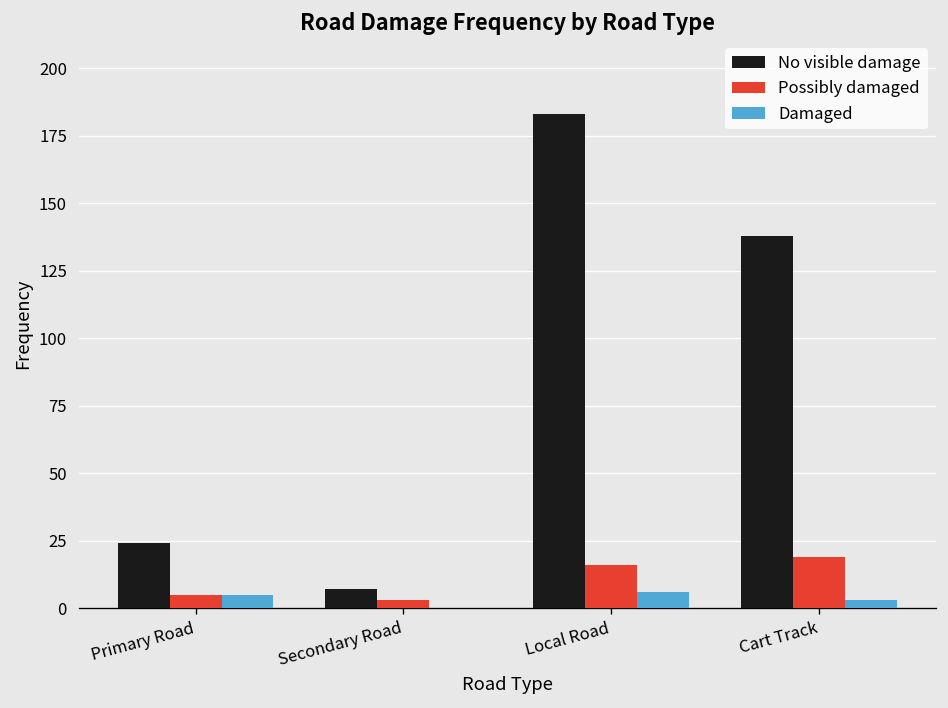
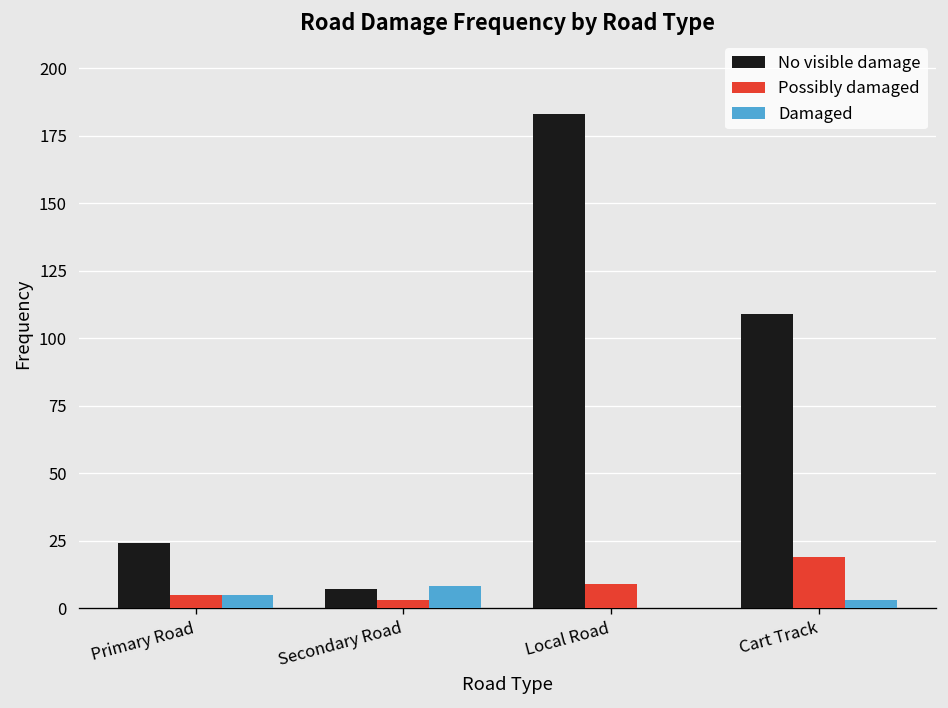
Damaged, Secondary Road: 0 -> 8
Possibly damaged, Local Road: 16 -> 9
Damaged, Local Road: 6 -> 0
No visible damage, Cart Track: 138 -> 109
